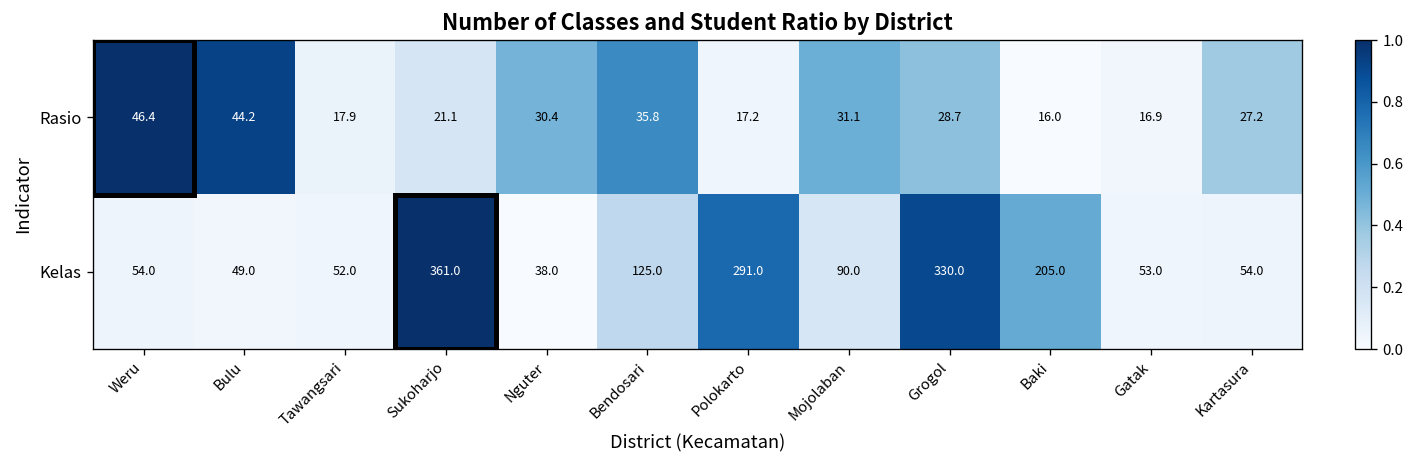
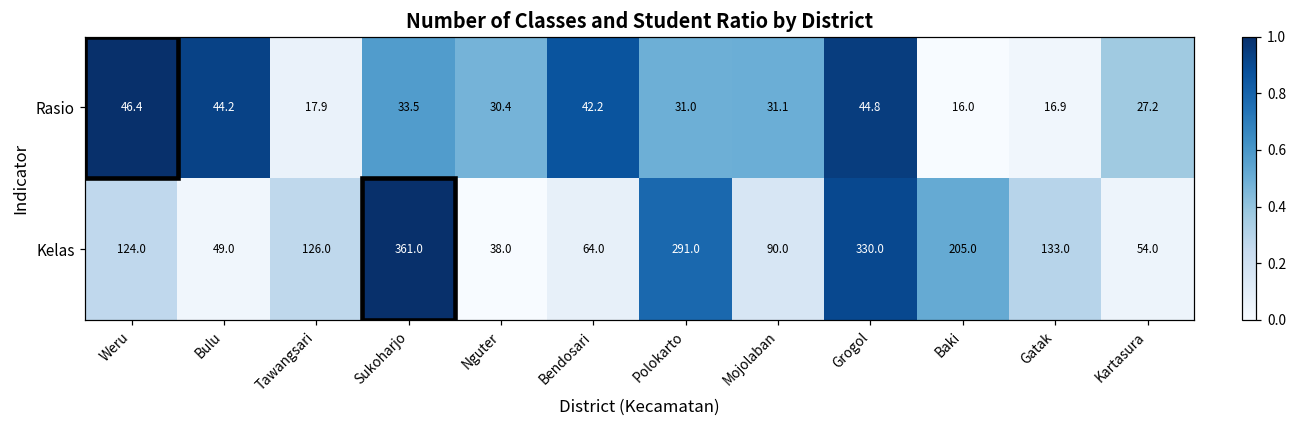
Rasio, Sukoharjo: 21.1 -> 33.5
Rasio, Bendosari: 35.8 -> 42.2
Rasio, Polokarto: 17.2 -> 31.0
Rasio, Grogol: 28.7 -> 44.8
Kelas, Weru: 54.0 -> 124.0
Kelas, Tawangsari: 52.0 -> 126.0
Kelas, Bendosari: 125.0 -> 64.0
Kelas, Gatak: 53.0 -> 133.0
